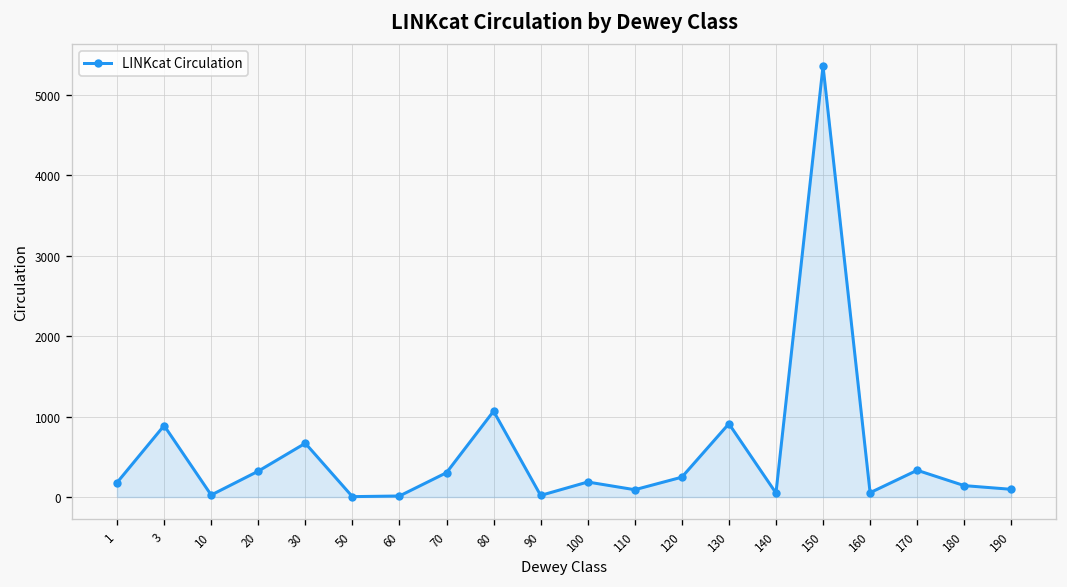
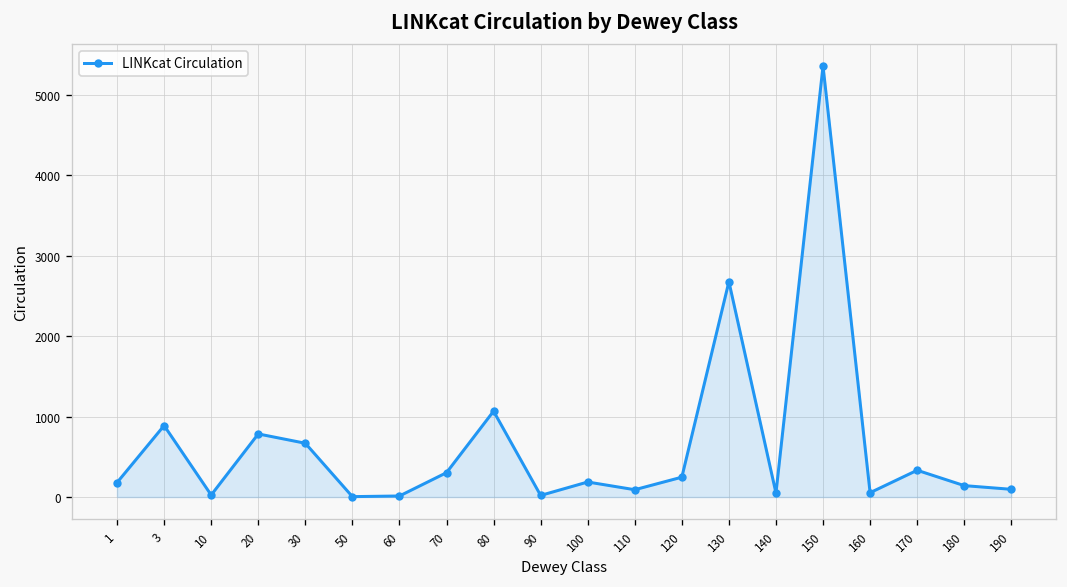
20: 300 -> 800
130: 900 -> 2700
